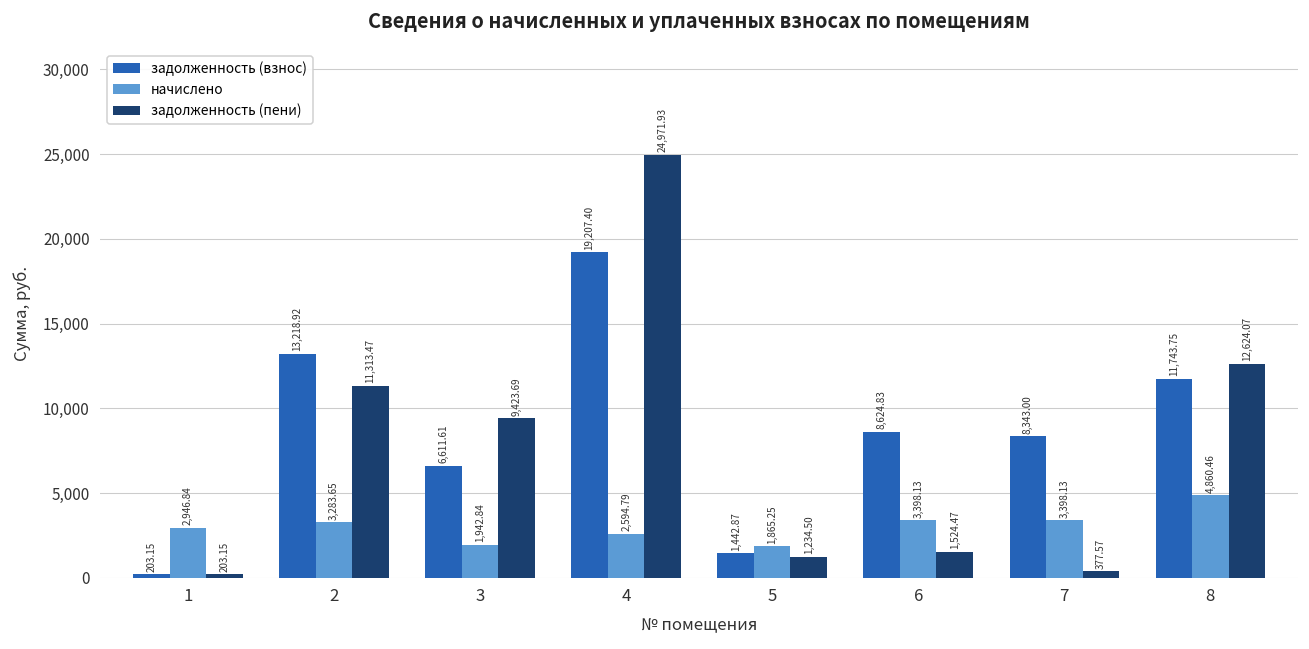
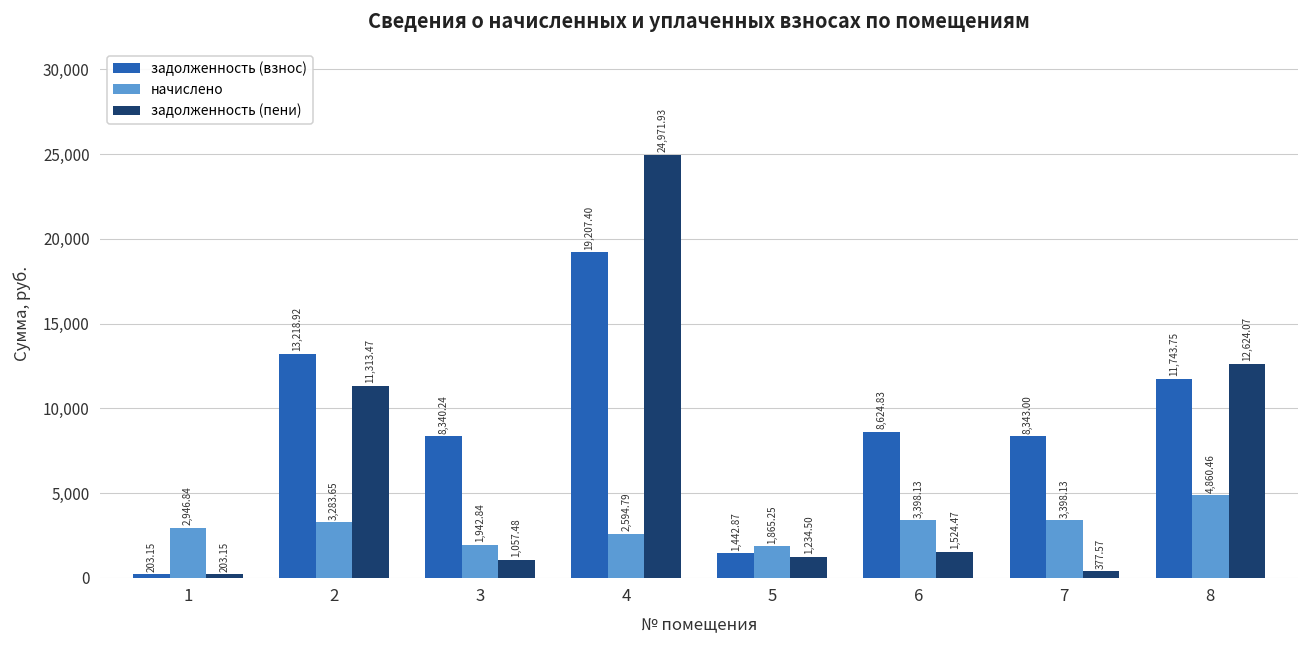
задолженность (взнос), 3: 6,611.61 -> 8,340.24
задолженность (пени), 3: 9,423.69 -> 1,057.48
